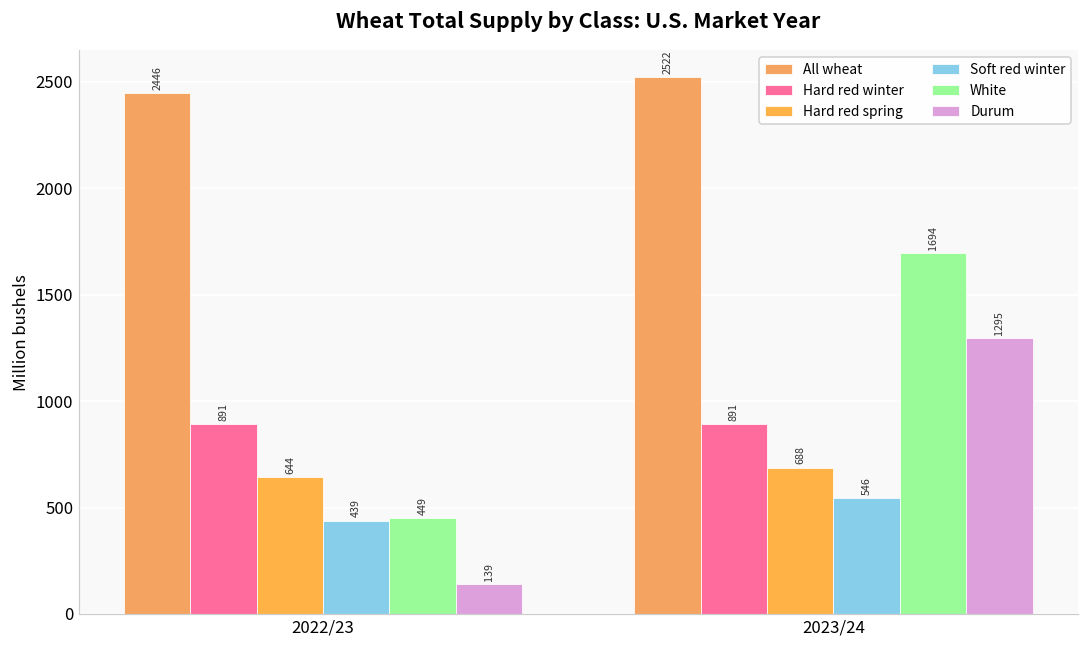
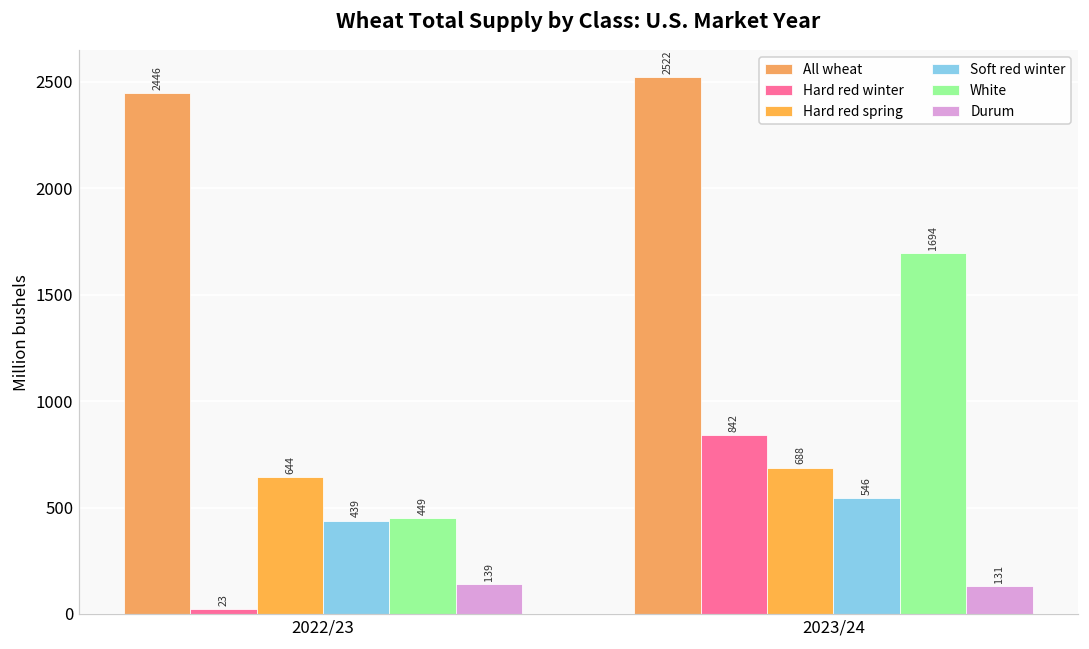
Hard red winter, 2022/23: 891 -> 23
Hard red winter, 2023/24: 891 -> 842
Durum, 2023/24: 1295 -> 131
